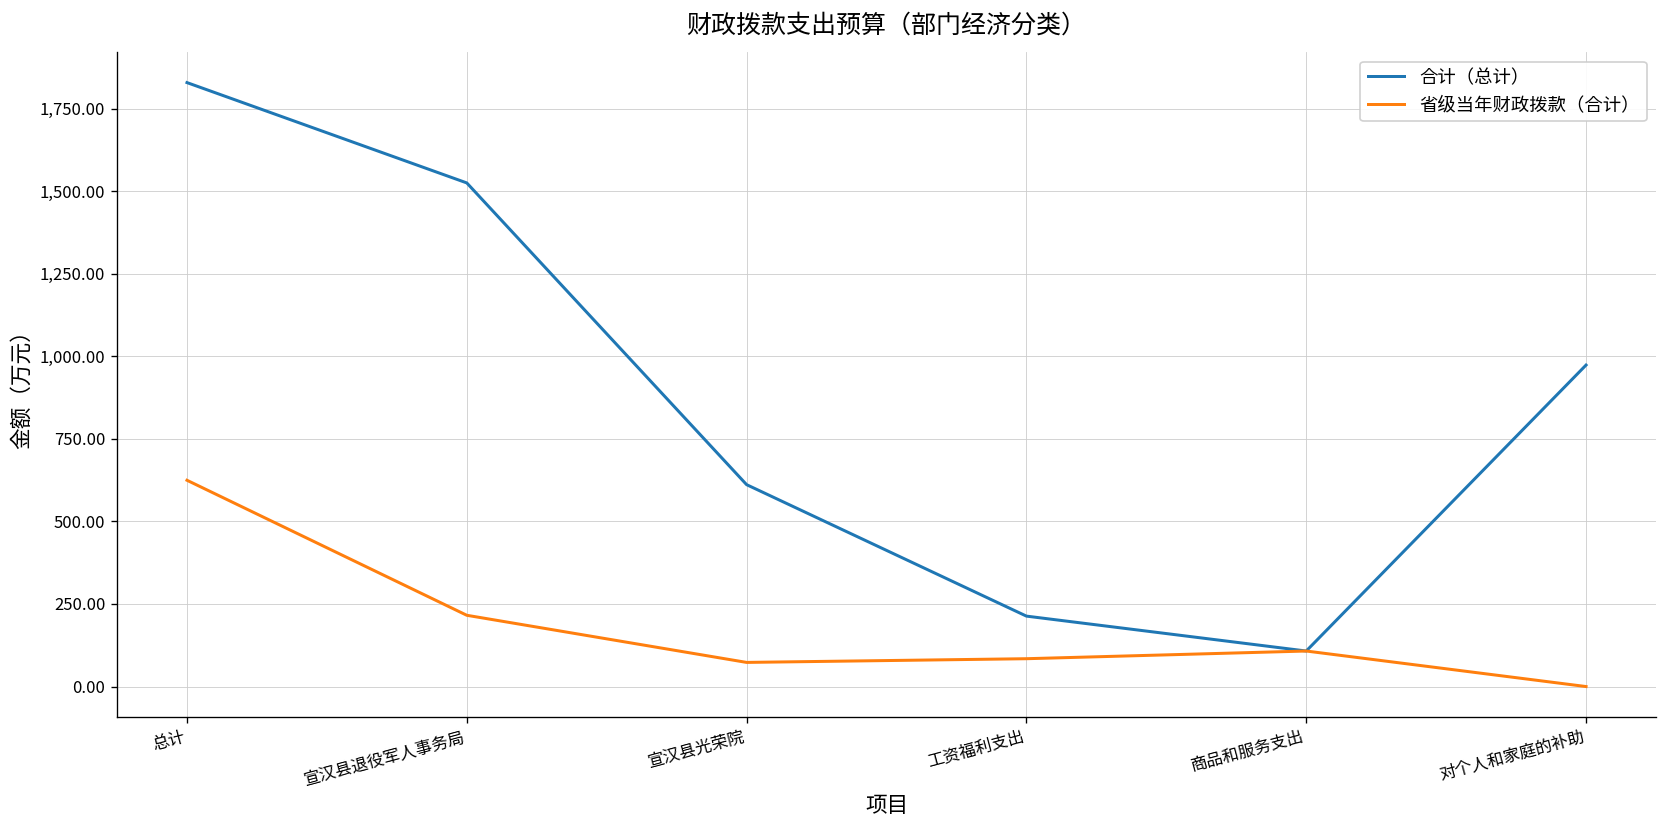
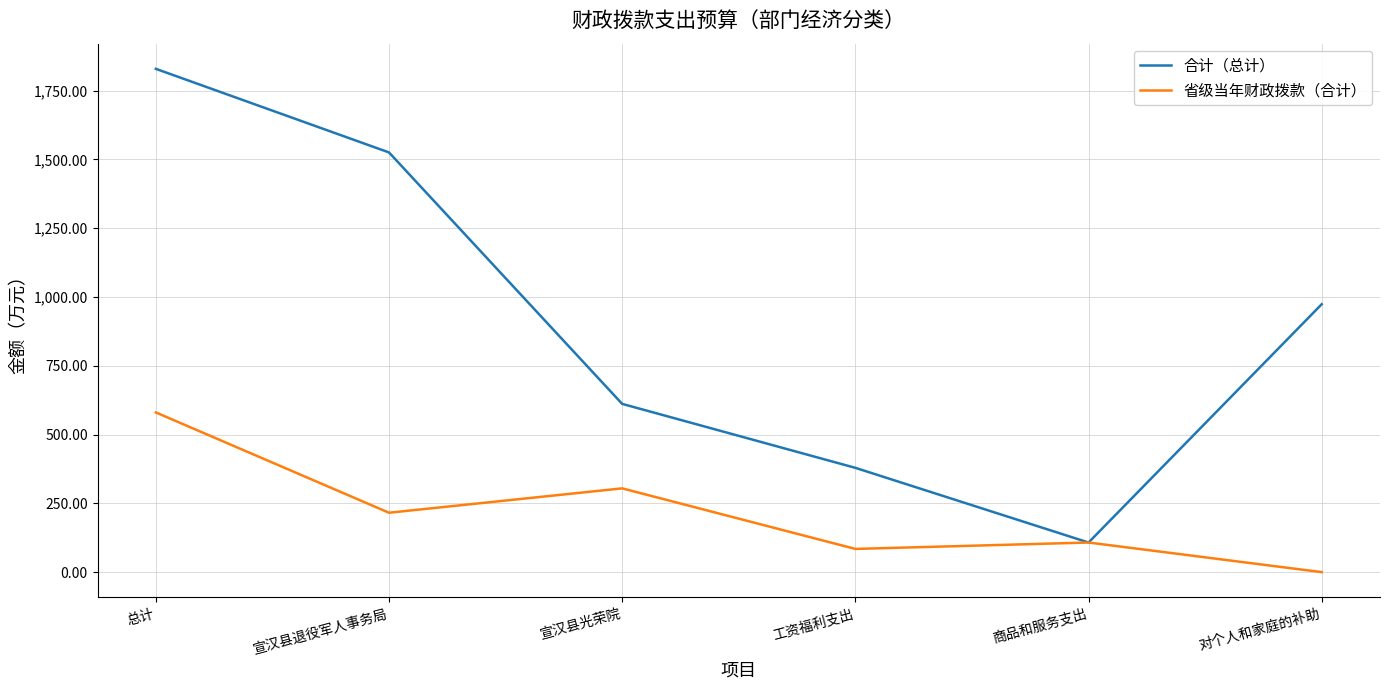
省级当年财政拨款（合计）, 总计: 620 -> 580
省级当年财政拨款（合计）, 宣汉县光荣院: 70 -> 300
合计（总计）, 工资福利支出: 210 -> 380
